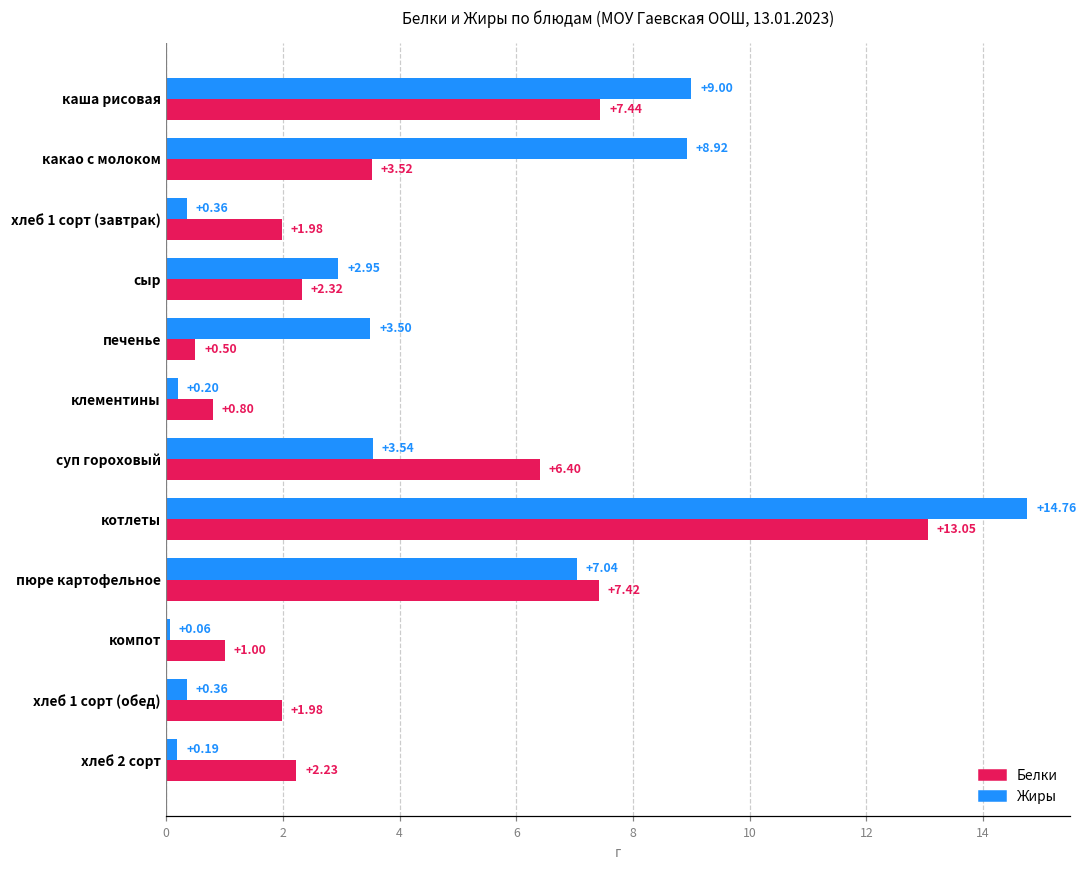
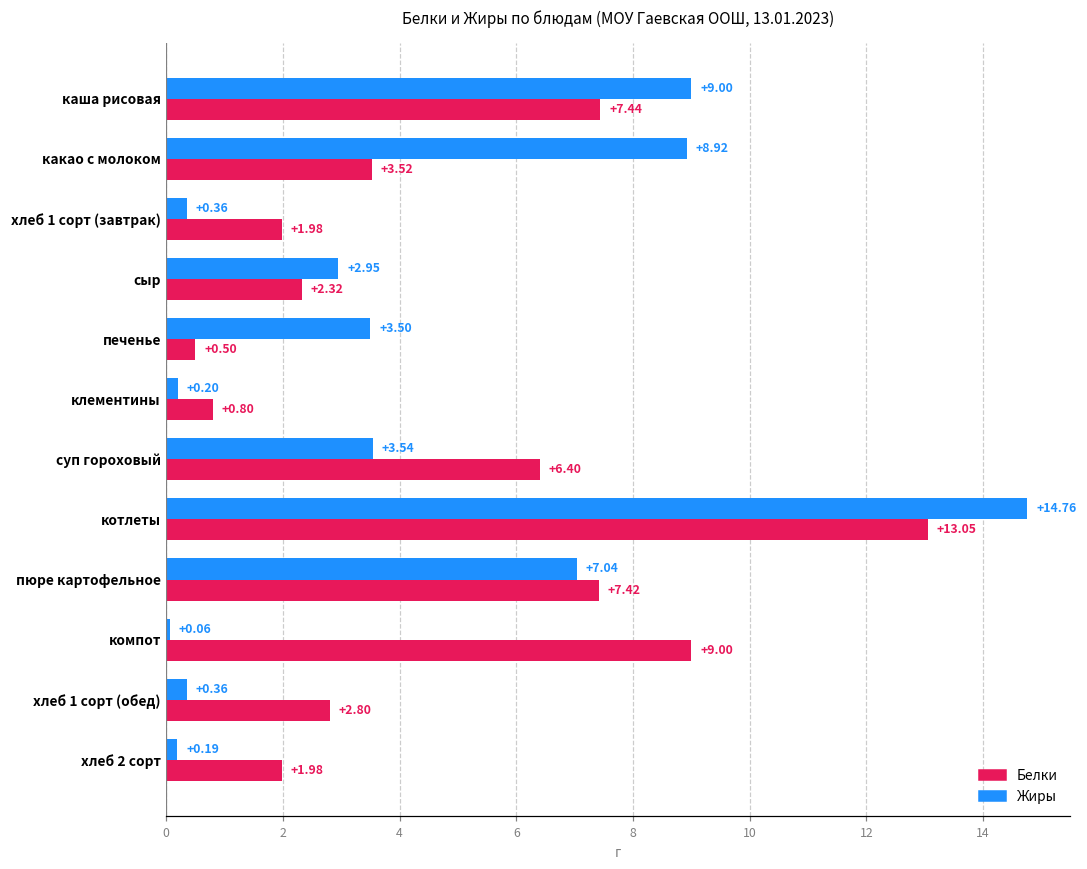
Белки, компот: +1.00 -> +9.00
Белки, хлеб 1 сорт (обед): +1.98 -> +2.80
Белки, хлеб 2 сорт: +2.23 -> +1.98
